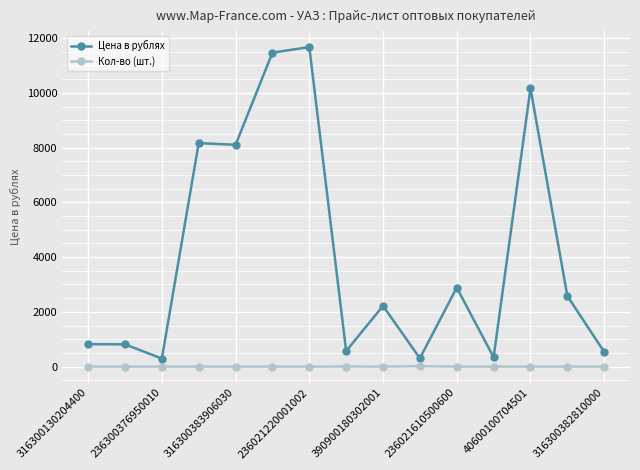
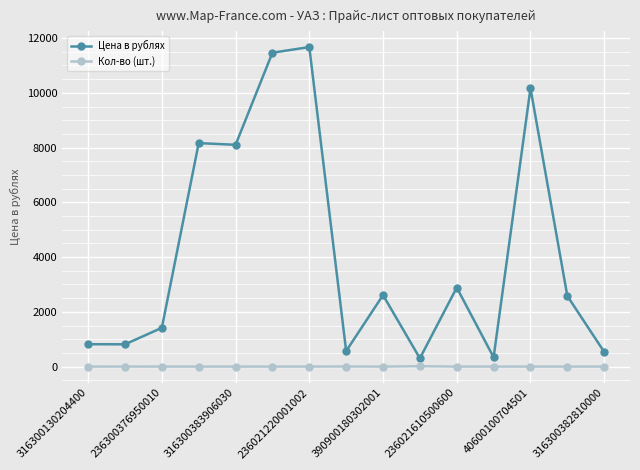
Цена в рублях, 236300376950010: 300 -> 1400
Цена в рублях, 390900180302001: 2200 -> 2600
